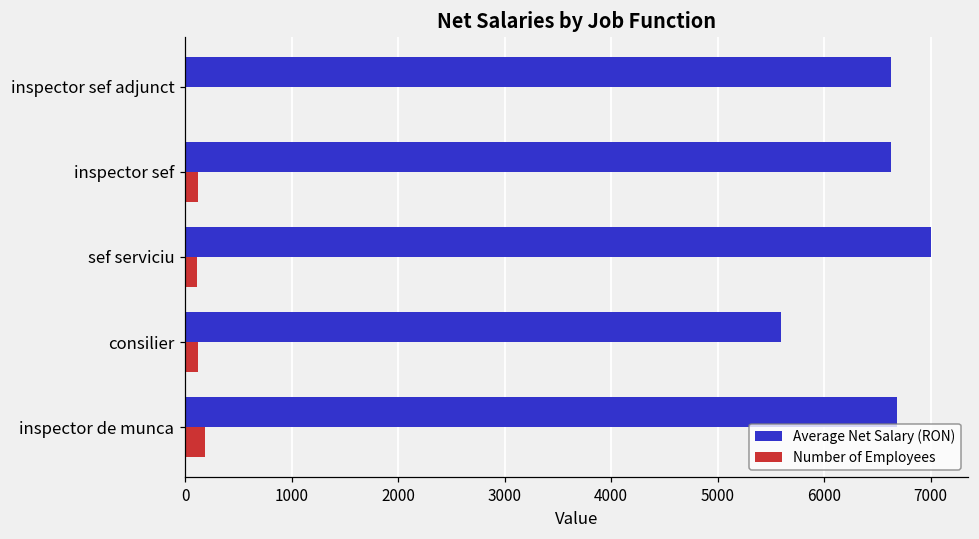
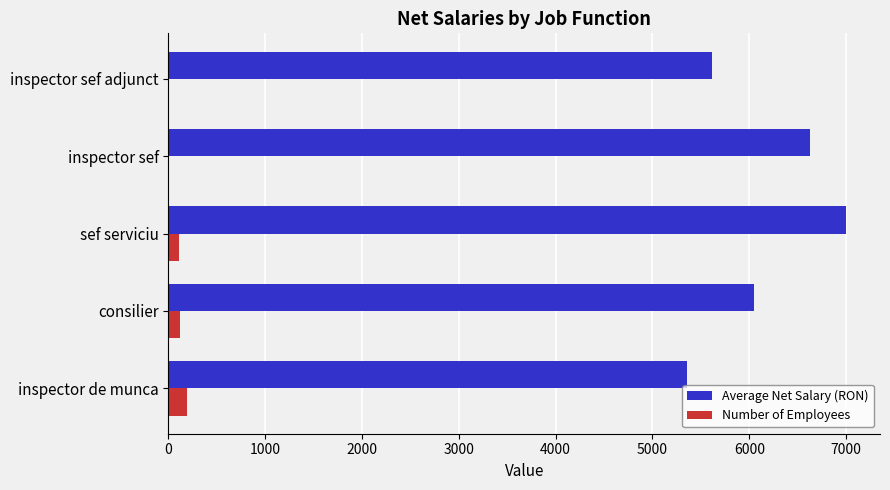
Average Net Salary (RON), inspector sef adjunct: 6600 -> 5600
Number of Employees, inspector sef: 100 -> 0
Average Net Salary (RON), consilier: 5600 -> 6100
Average Net Salary (RON), inspector de munca: 6700 -> 5400
